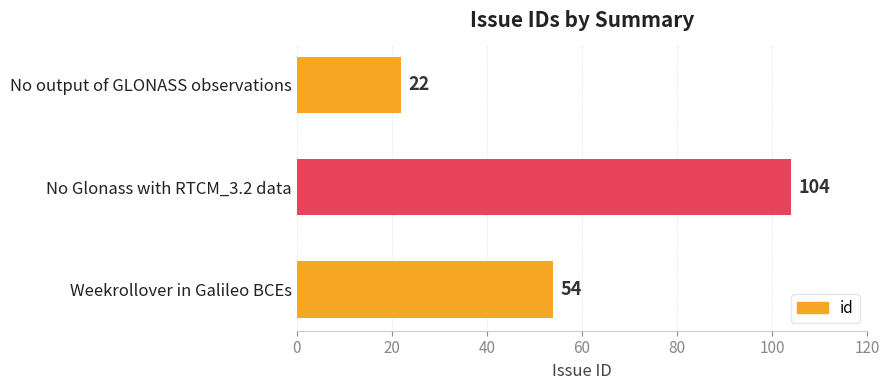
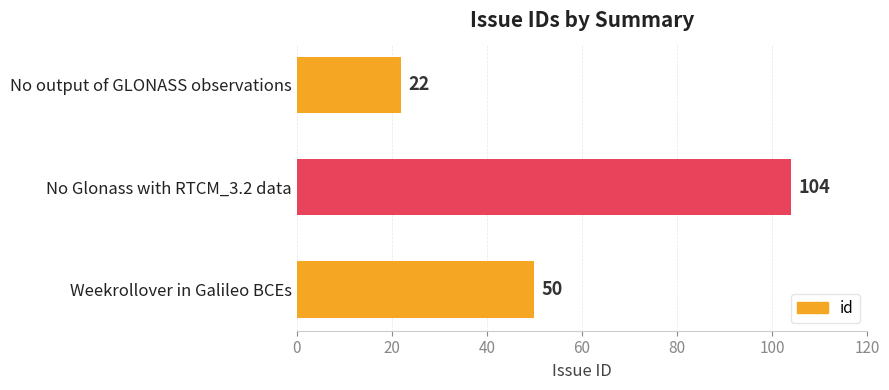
Weekrollover in Galileo BCEs: 54 -> 50
